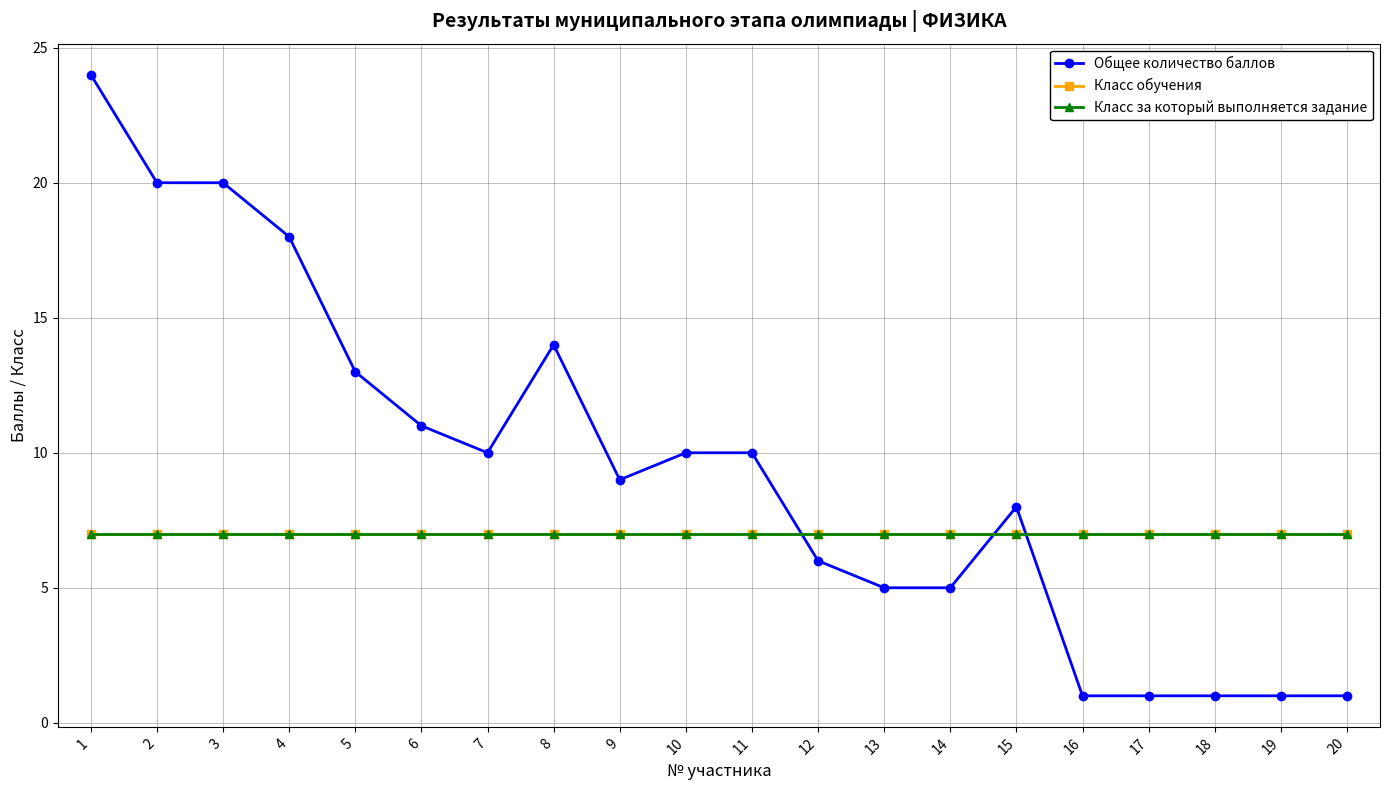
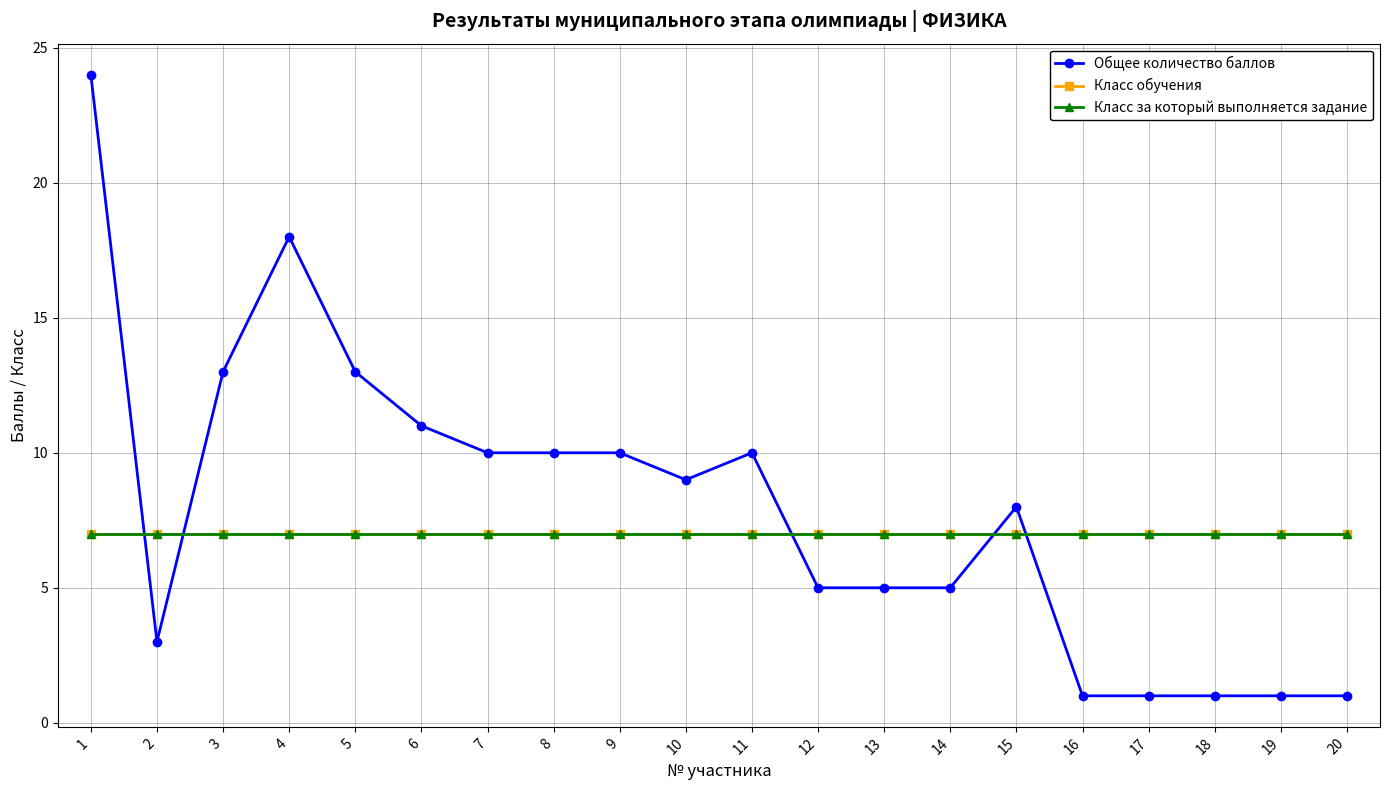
Общее количество баллов, 2: 20 -> 3
Общее количество баллов, 3: 20 -> 13
Общее количество баллов, 8: 14 -> 10
Общее количество баллов, 9: 9 -> 10
Общее количество баллов, 10: 10 -> 9
Общее количество баллов, 12: 6 -> 5
